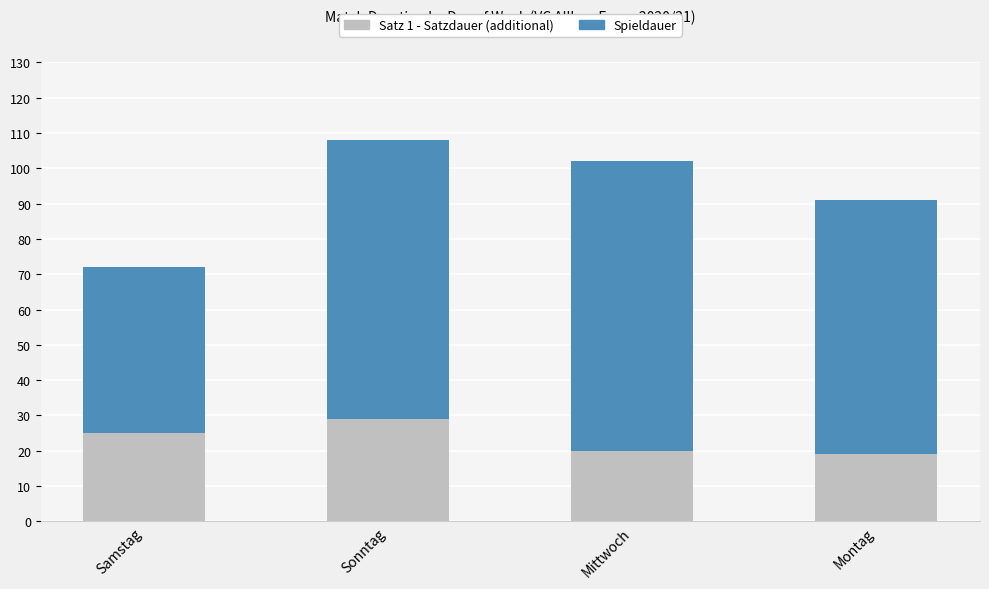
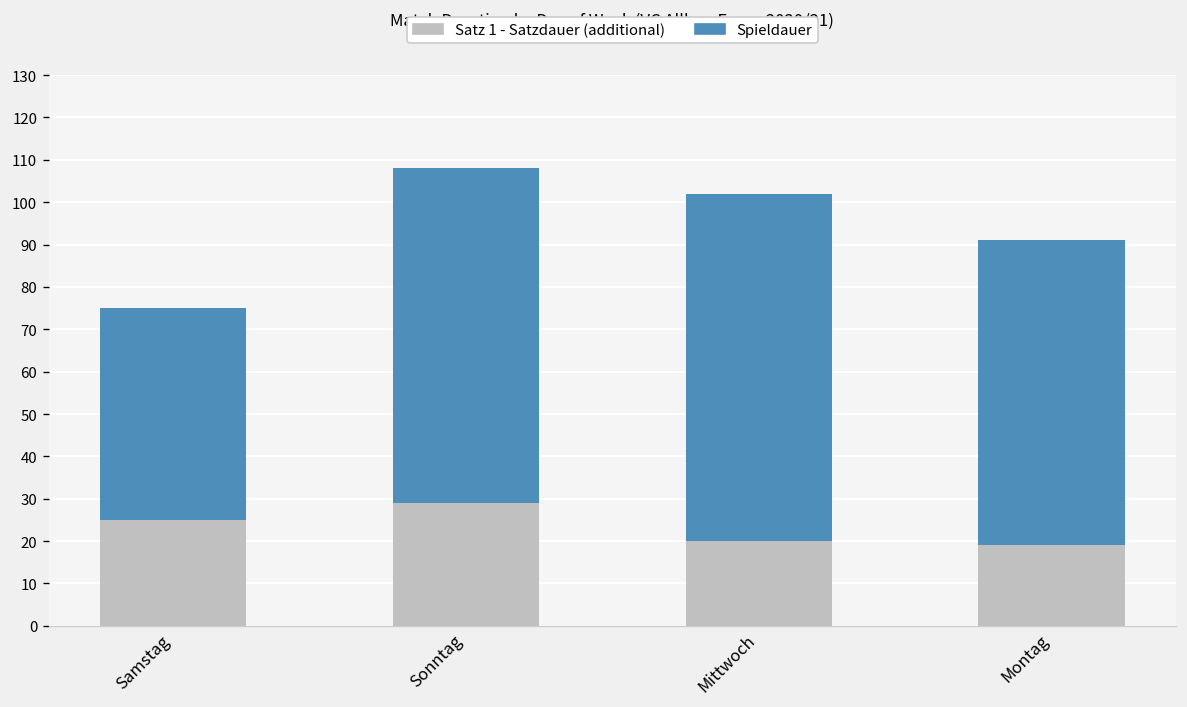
Spieldauer, Samstag: 72 -> 75
